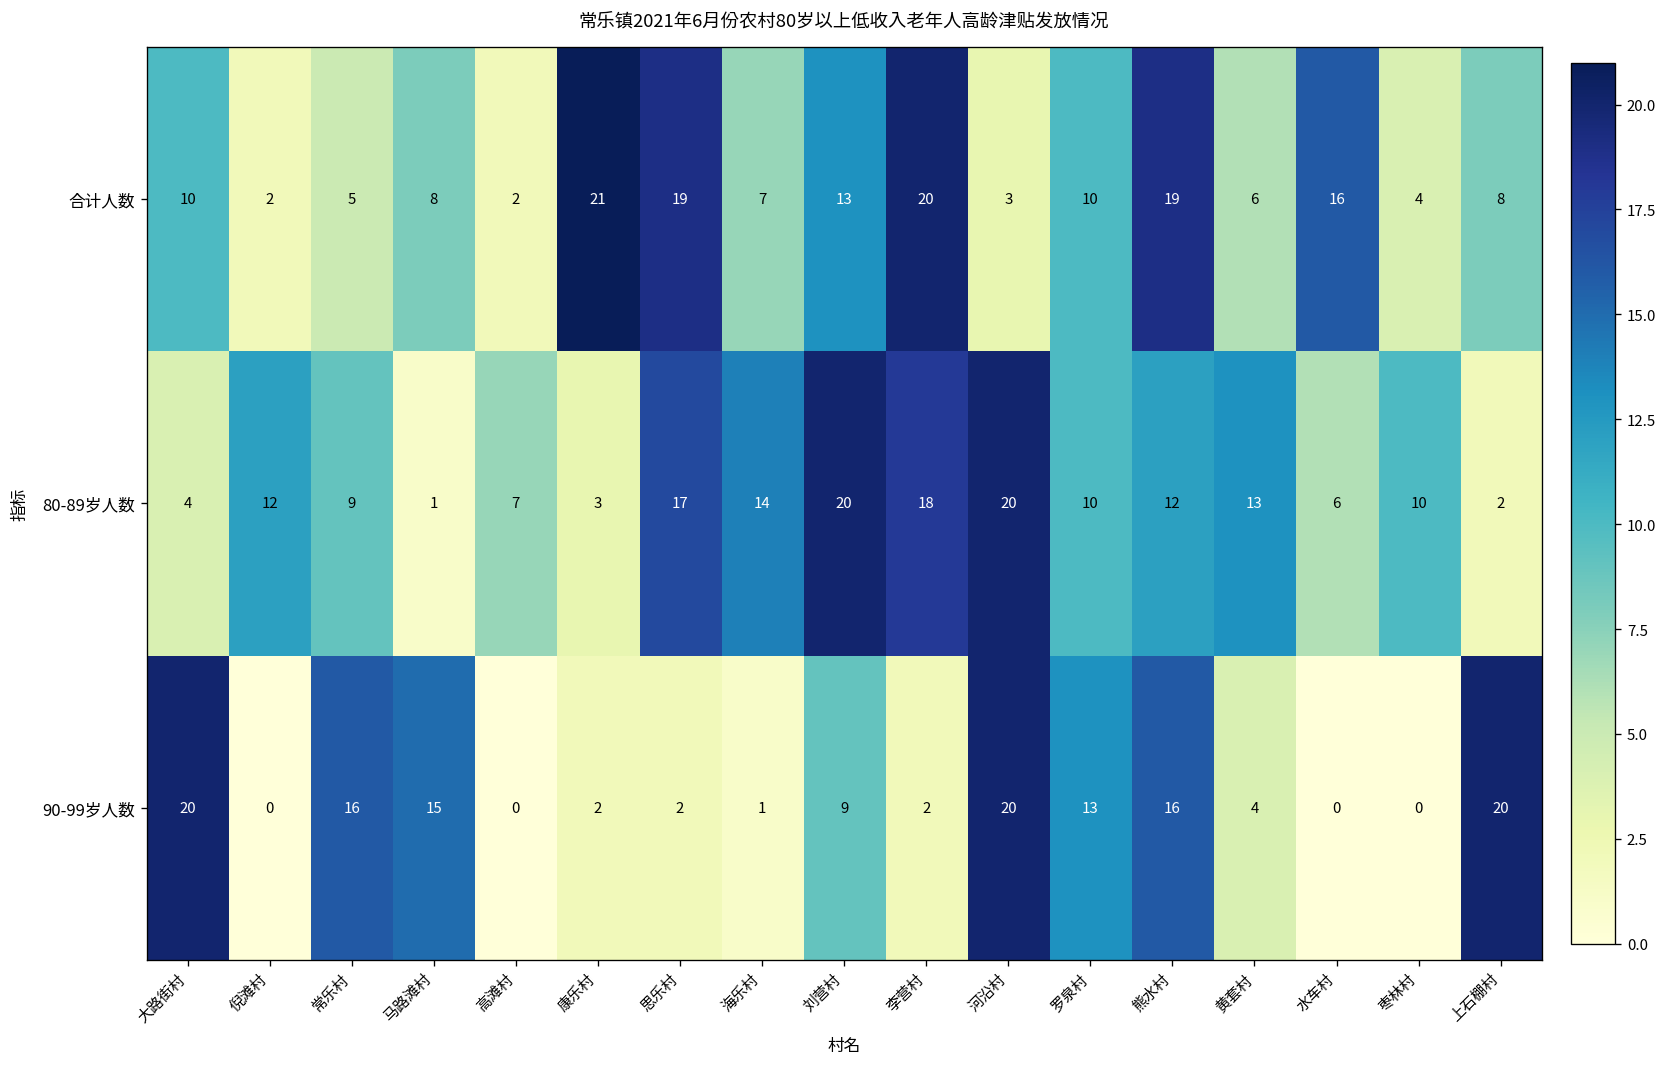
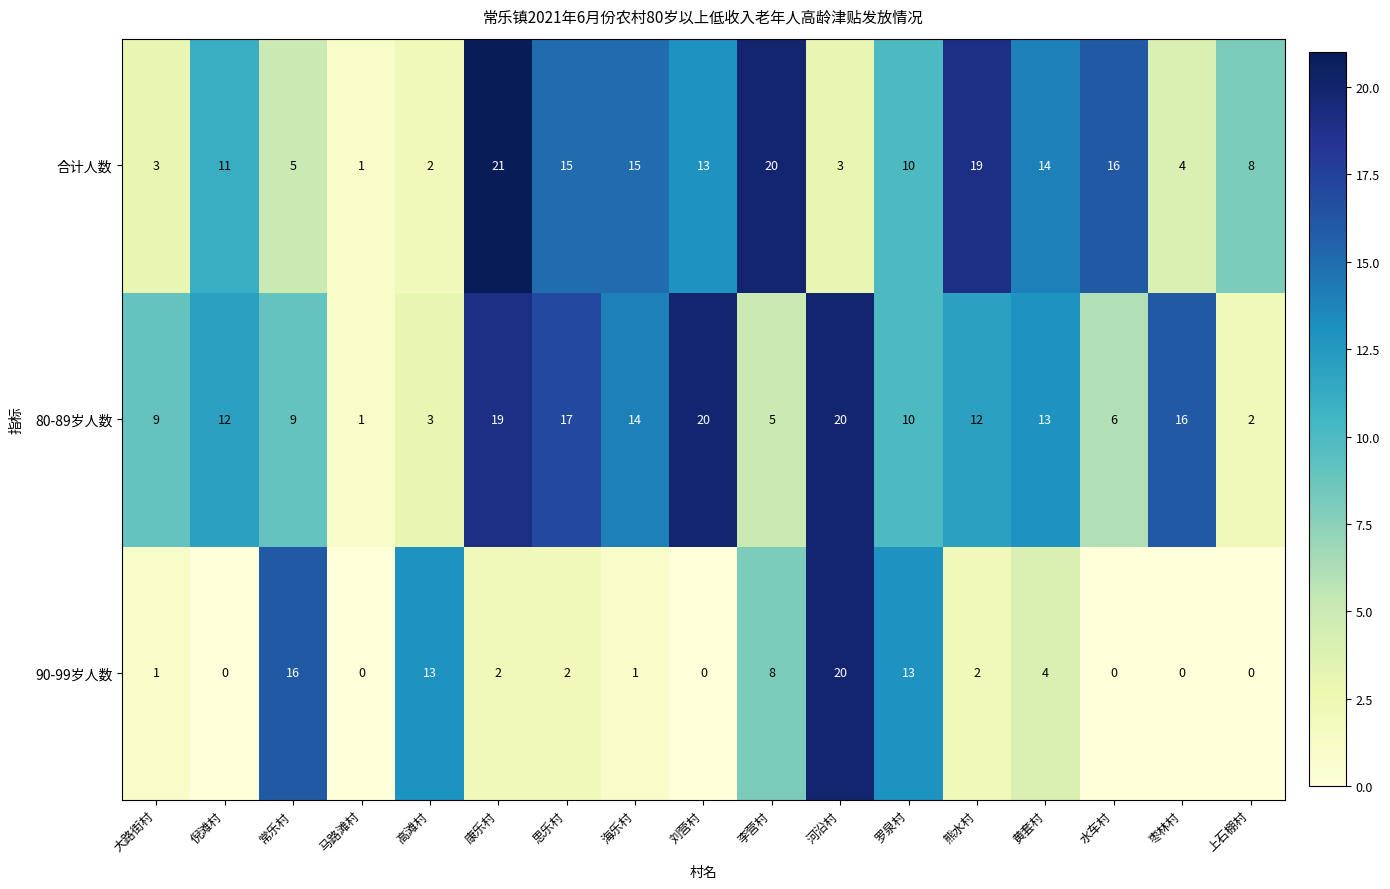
合计人数, 大路街村: 10 -> 3
合计人数, 倪滩村: 2 -> 11
合计人数, 马路滩村: 8 -> 1
合计人数, 思乐村: 19 -> 15
合计人数, 海乐村: 7 -> 15
合计人数, 黄套村: 6 -> 14
80-89岁人数, 大路街村: 4 -> 9
80-89岁人数, 高滩村: 7 -> 3
80-89岁人数, 康乐村: 3 -> 19
80-89岁人数, 李营村: 18 -> 5
80-89岁人数, 枣林村: 10 -> 16
90-99岁人数, 大路街村: 20 -> 1
90-99岁人数, 马路滩村: 15 -> 0
90-99岁人数, 高滩村: 0 -> 13
90-99岁人数, 刘营村: 9 -> 0
90-99岁人数, 李营村: 2 -> 8
90-99岁人数, 熊水村: 16 -> 2
90-99岁人数, 上石棚村: 20 -> 0
